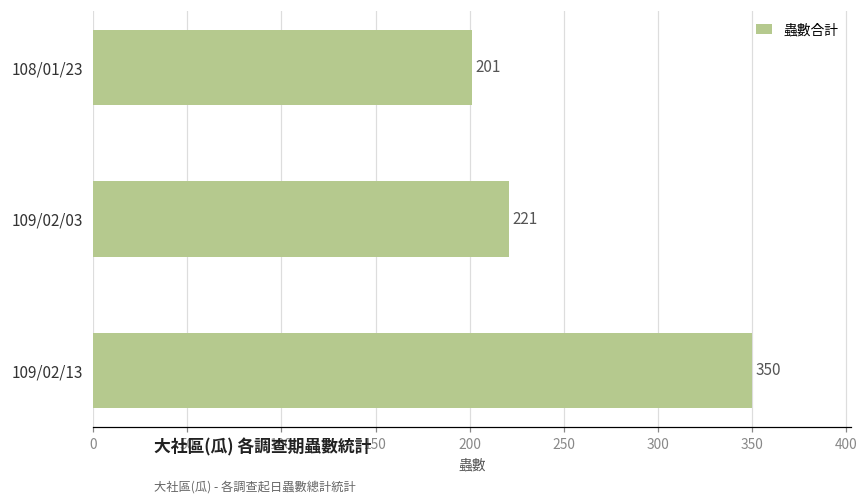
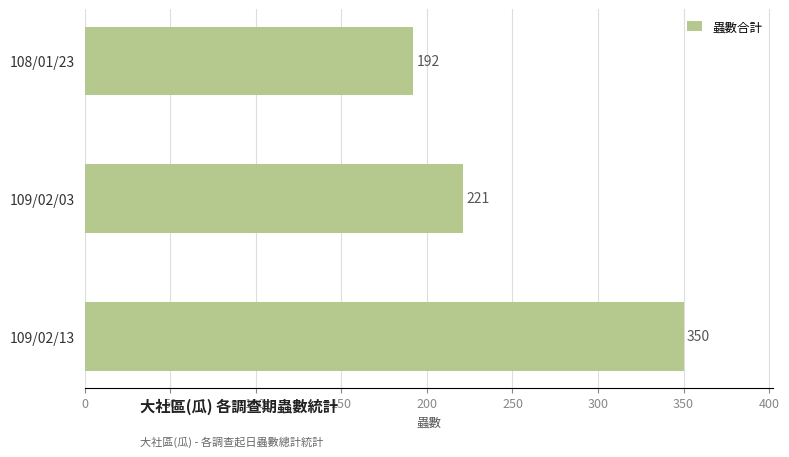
108/01/23: 201 -> 192
